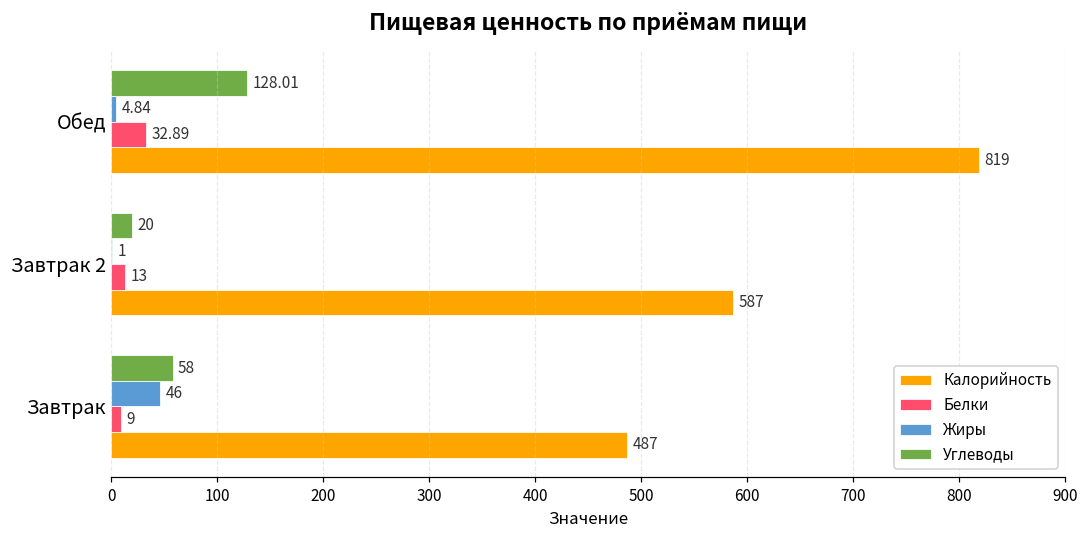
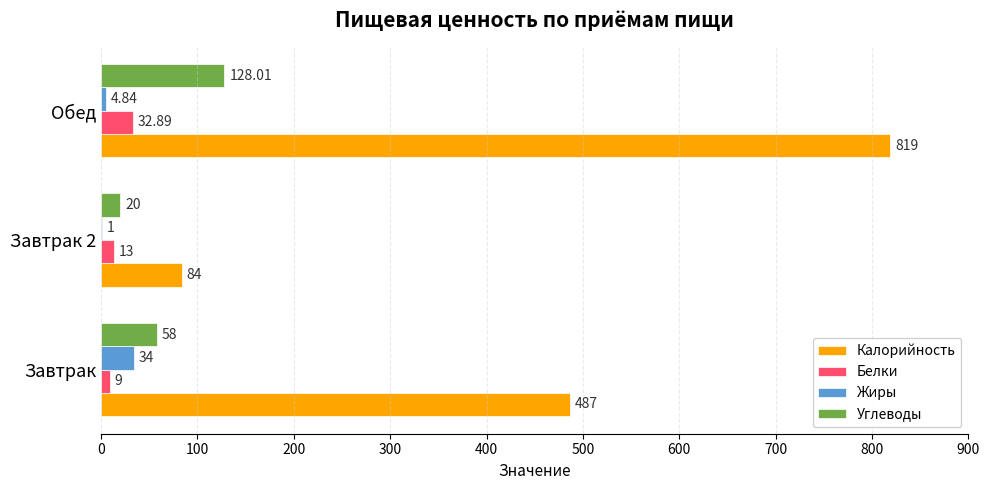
Калорийность, Завтрак 2: 587 -> 84
Жиры, Завтрак: 46 -> 34
